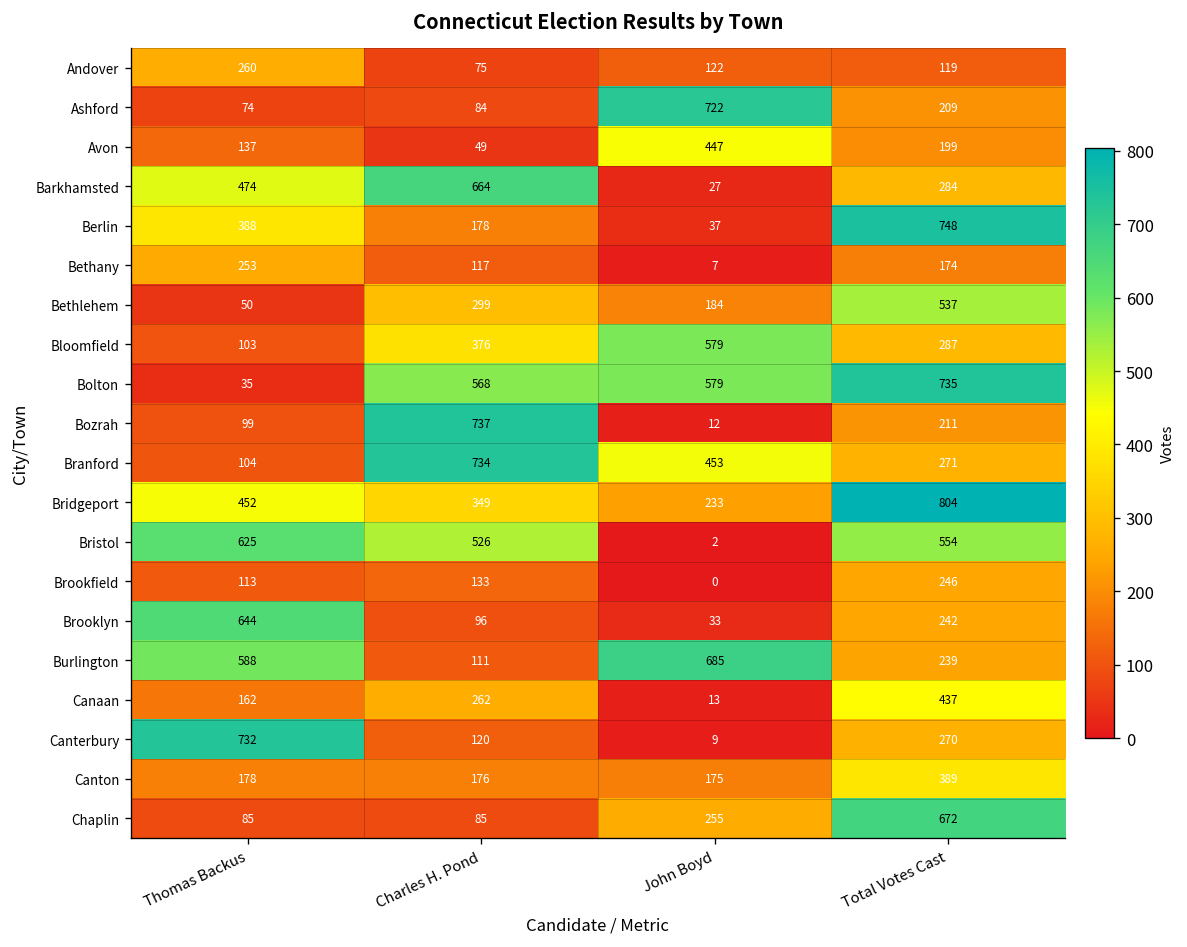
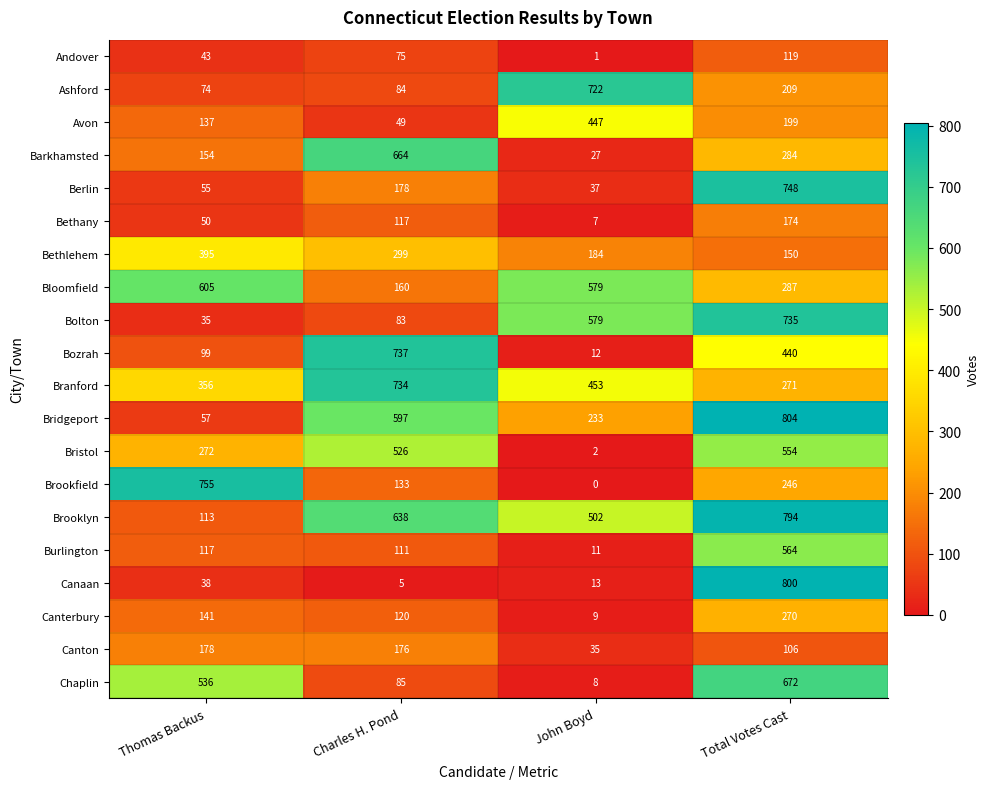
Andover, Thomas Backus: 260 -> 43
Andover, John Boyd: 122 -> 1
Barkhamsted, Thomas Backus: 474 -> 154
Berlin, Thomas Backus: 388 -> 55
Bethany, Thomas Backus: 253 -> 50
Bethlehem, Thomas Backus: 50 -> 395
Bethlehem, Total Votes Cast: 537 -> 150
Bloomfield, Thomas Backus: 103 -> 605
Bloomfield, Charles H. Pond: 376 -> 160
Bolton, Charles H. Pond: 568 -> 83
Bozrah, Total Votes Cast: 211 -> 440
Branford, Thomas Backus: 104 -> 356
Bridgeport, Thomas Backus: 452 -> 57
Bridgeport, Charles H. Pond: 349 -> 597
Bristol, Thomas Backus: 625 -> 272
Brookfield, Thomas Backus: 113 -> 755
Brooklyn, Thomas Backus: 644 -> 113
Brooklyn, Charles H. Pond: 96 -> 638
Brooklyn, John Boyd: 33 -> 502
Brooklyn, Total Votes Cast: 242 -> 794
Burlington, Thomas Backus: 588 -> 117
Burlington, John Boyd: 685 -> 11
Burlington, Total Votes Cast: 239 -> 564
Canaan, Thomas Backus: 162 -> 38
Canaan, Charles H. Pond: 262 -> 5
Canaan, Total Votes Cast: 437 -> 800
Canterbury, Thomas Backus: 732 -> 141
Canton, John Boyd: 175 -> 35
Canton, Total Votes Cast: 389 -> 106
Chaplin, Thomas Backus: 85 -> 536
Chaplin, John Boyd: 255 -> 8
